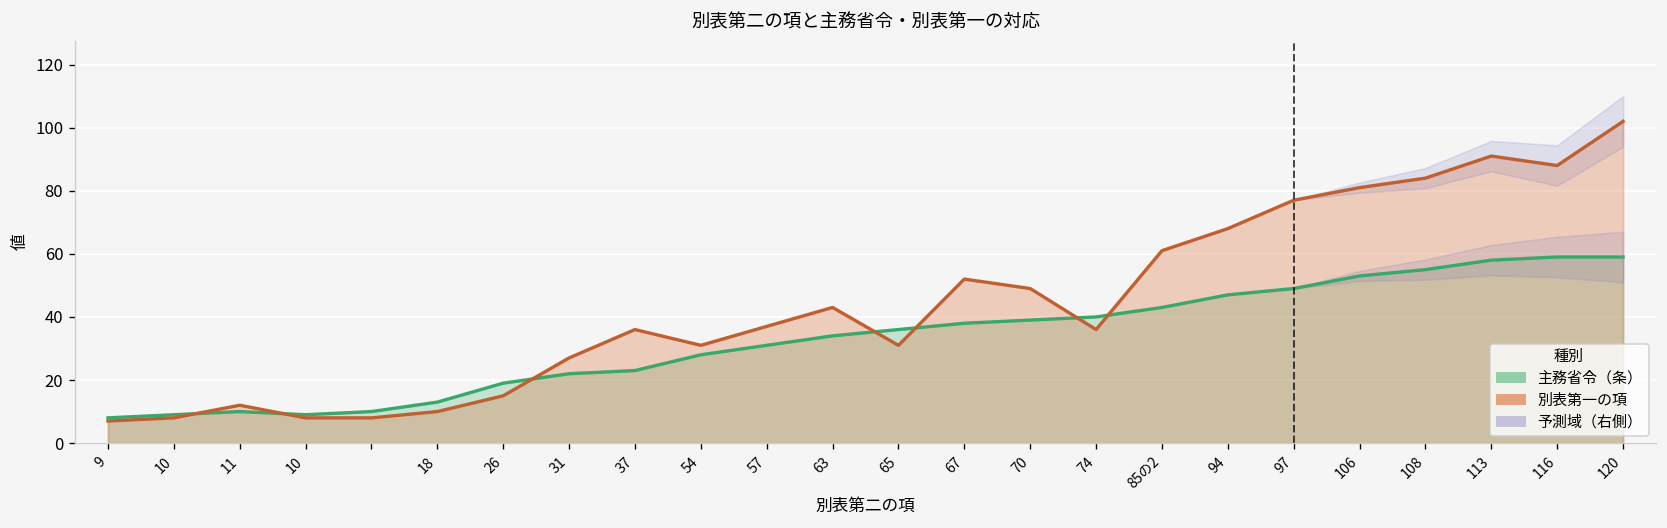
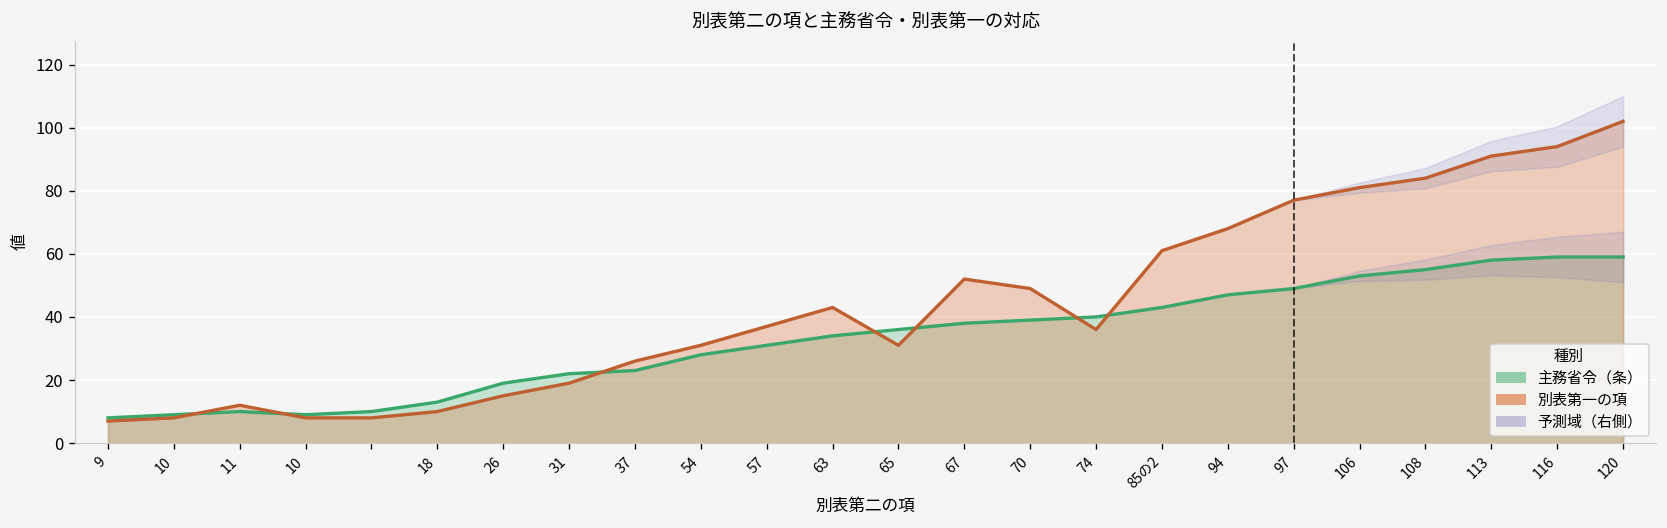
別表第一の項, 31: 27 -> 19
別表第一の項, 37: 36 -> 26
別表第一の項, 116: 88 -> 94
